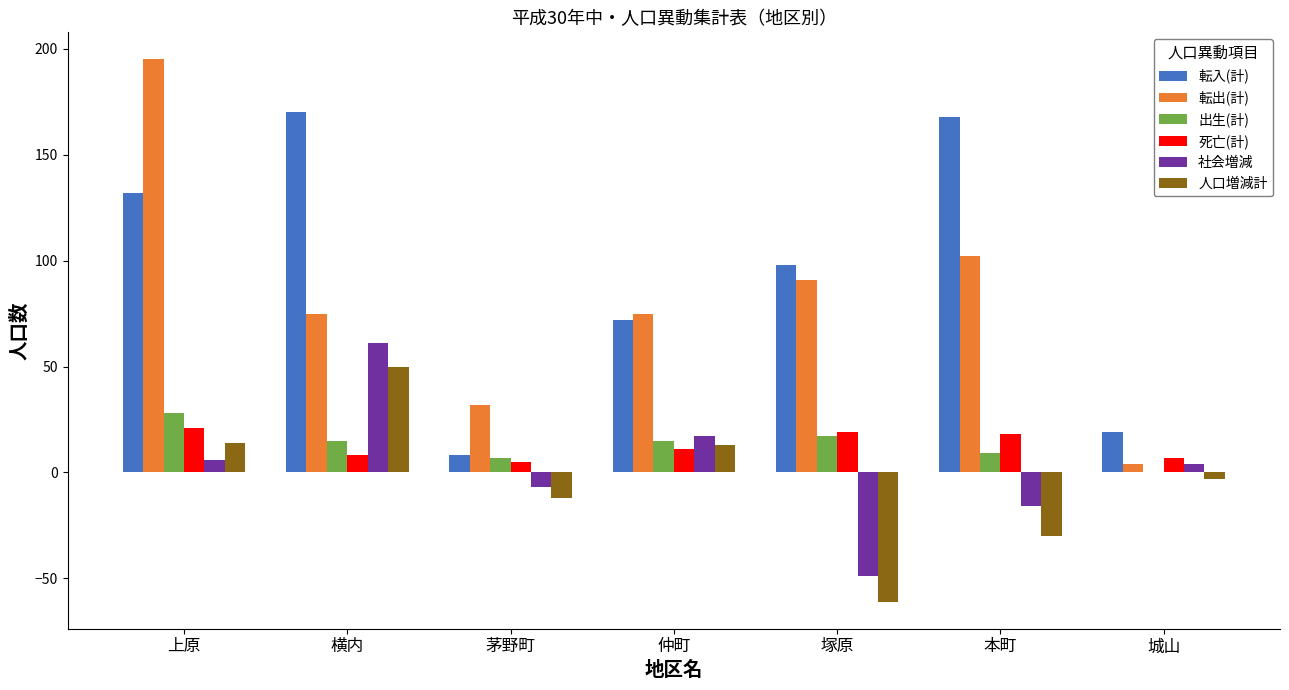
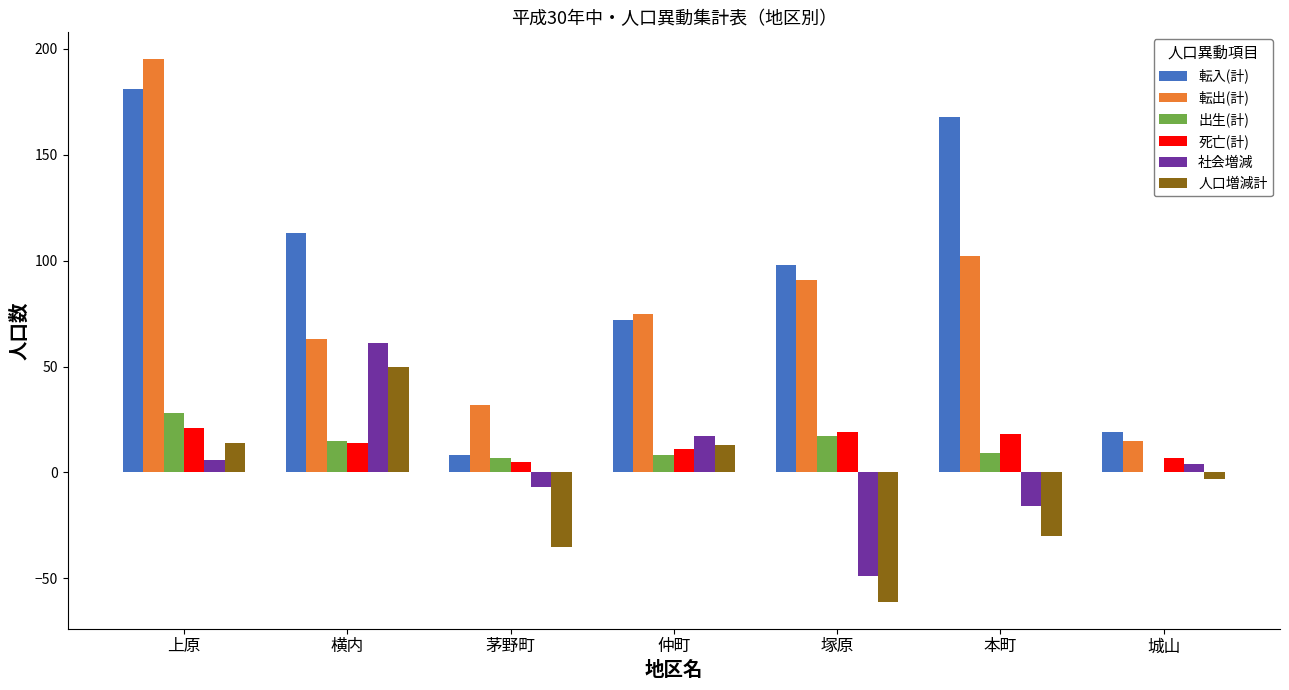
転入(計), 上原: 132 -> 181
転入(計), 横内: 170 -> 113
転出(計), 横内: 75 -> 63
死亡(計), 横内: 8 -> 14
人口増減計, 茅野町: -12 -> -35
出生(計), 仲町: 15 -> 8
転出(計), 城山: 4 -> 15
